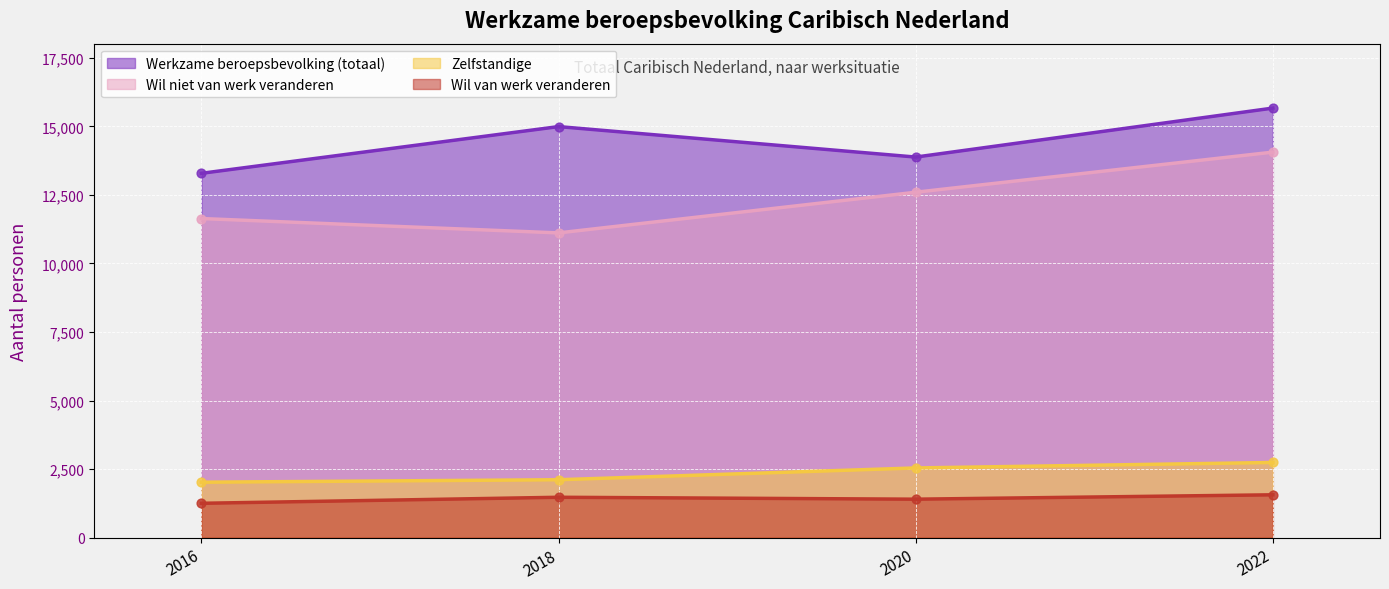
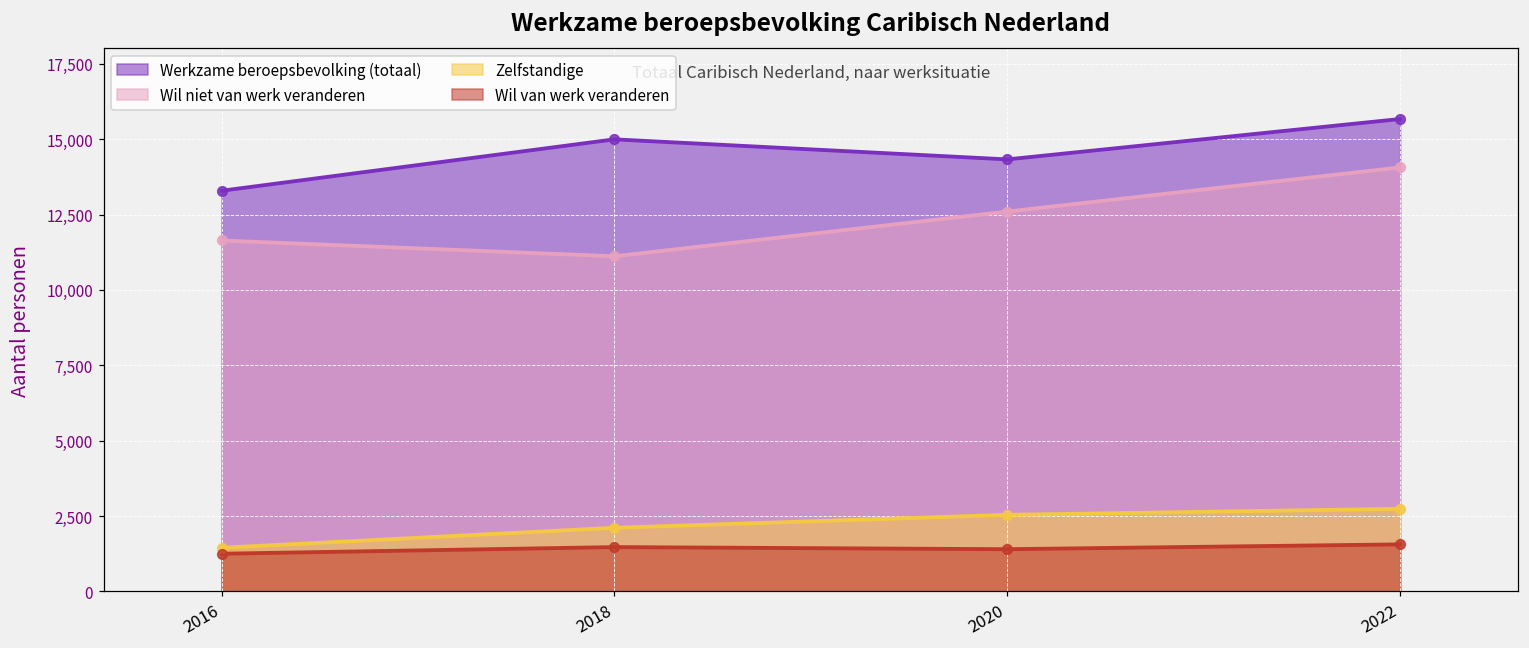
Zelfstandige, 2016: 2,000 -> 1,400
Werkzame beroepsbevolking (totaal), 2020: 13,900 -> 14,300
